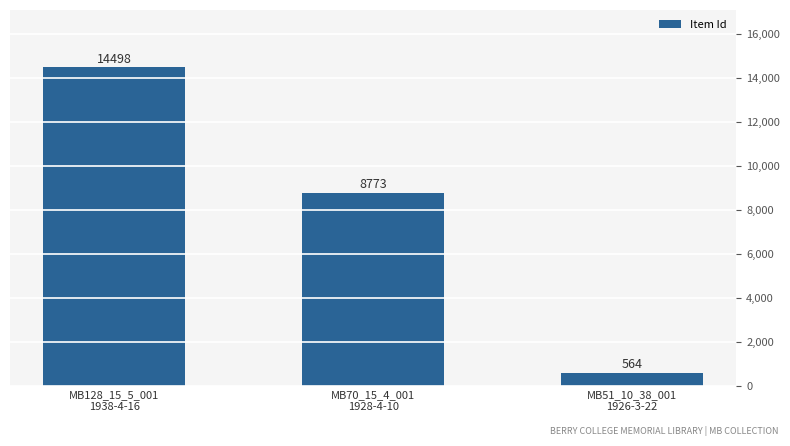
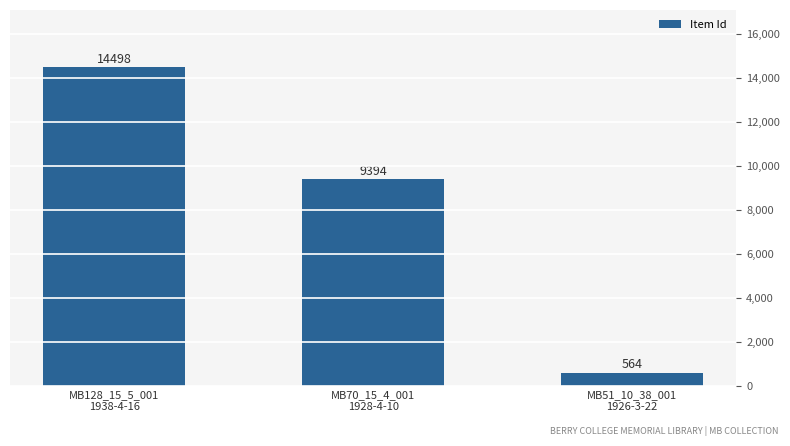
MB70_15_4_001 1928-4-10: 8773 -> 9394
